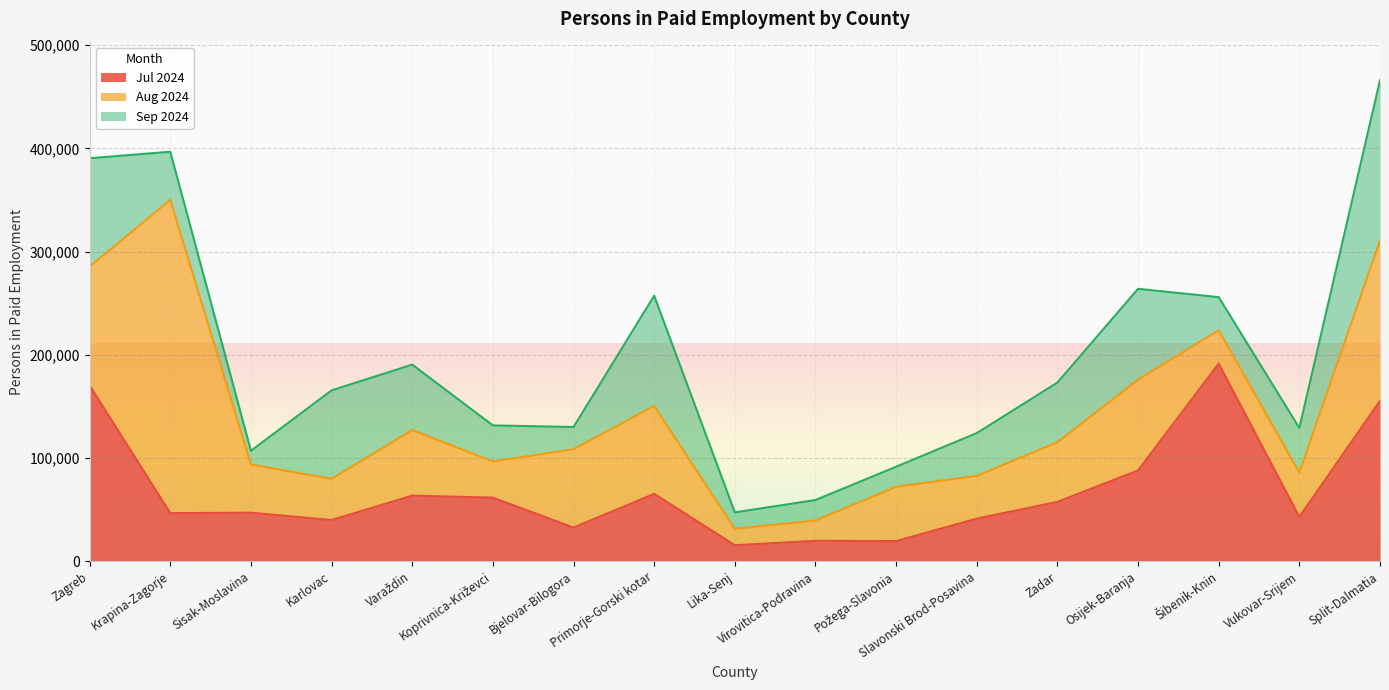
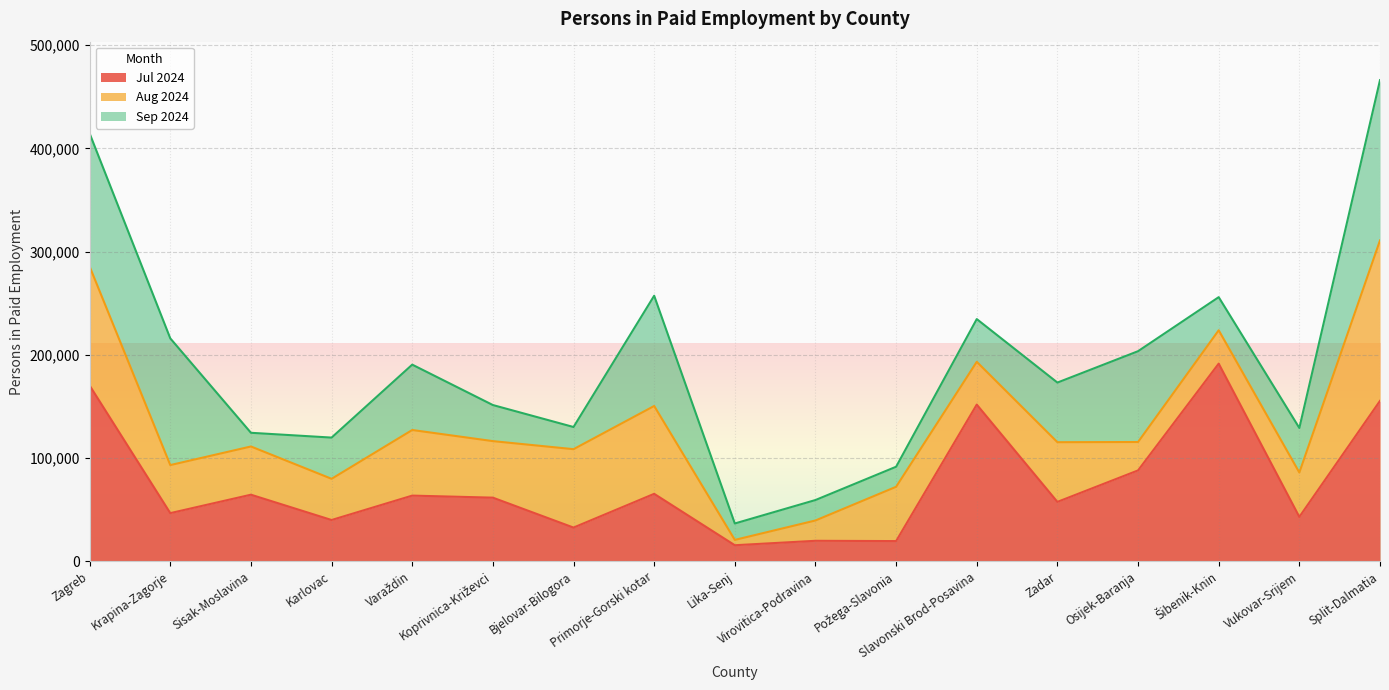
Sep 2024, Zagreb: 105,000 -> 129,000
Aug 2024, Krapina-Zagorje: 303,000 -> 47,000
Sep 2024, Krapina-Zagorje: 47,000 -> 123,000
Jul 2024, Sisak-Moslavina: 47,000 -> 64,000
Sep 2024, Karlovac: 86,000 -> 40,000
Aug 2024, Koprivnica-Križevci: 35,000 -> 55,000
Aug 2024, Lika-Senj: 16,000 -> 5,000
Jul 2024, Slavonski Brod-Posavina: 41,000 -> 152,000
Aug 2024, Osijek-Baranja: 88,000 -> 28,000
